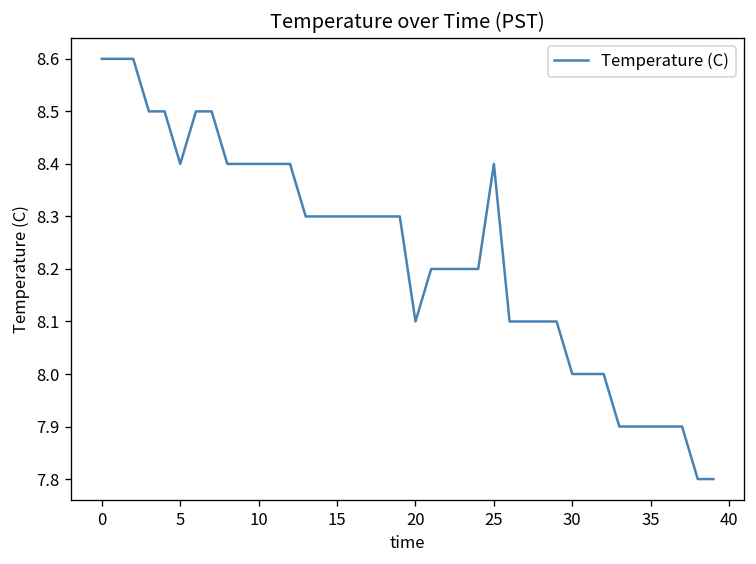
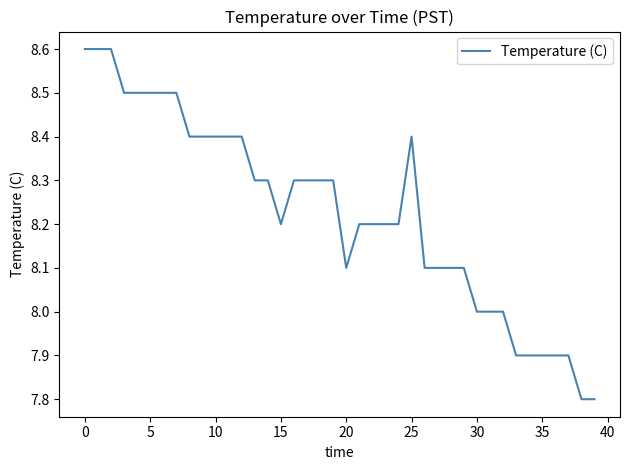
5: 8.4 -> 8.5
15: 8.3 -> 8.2
